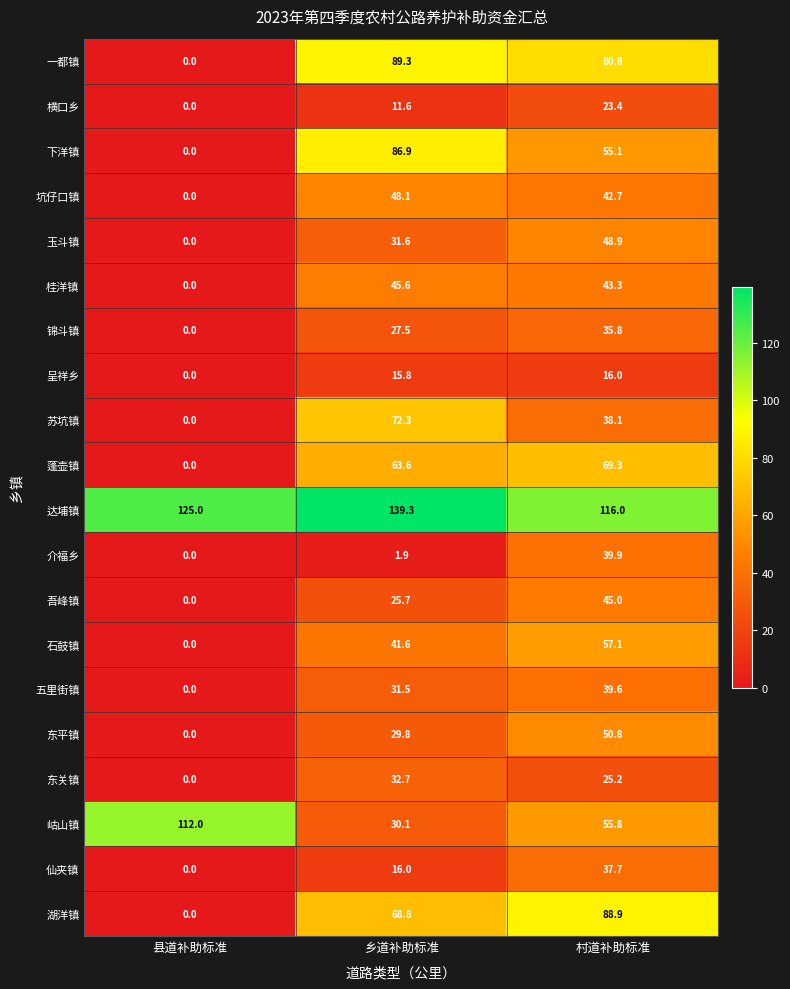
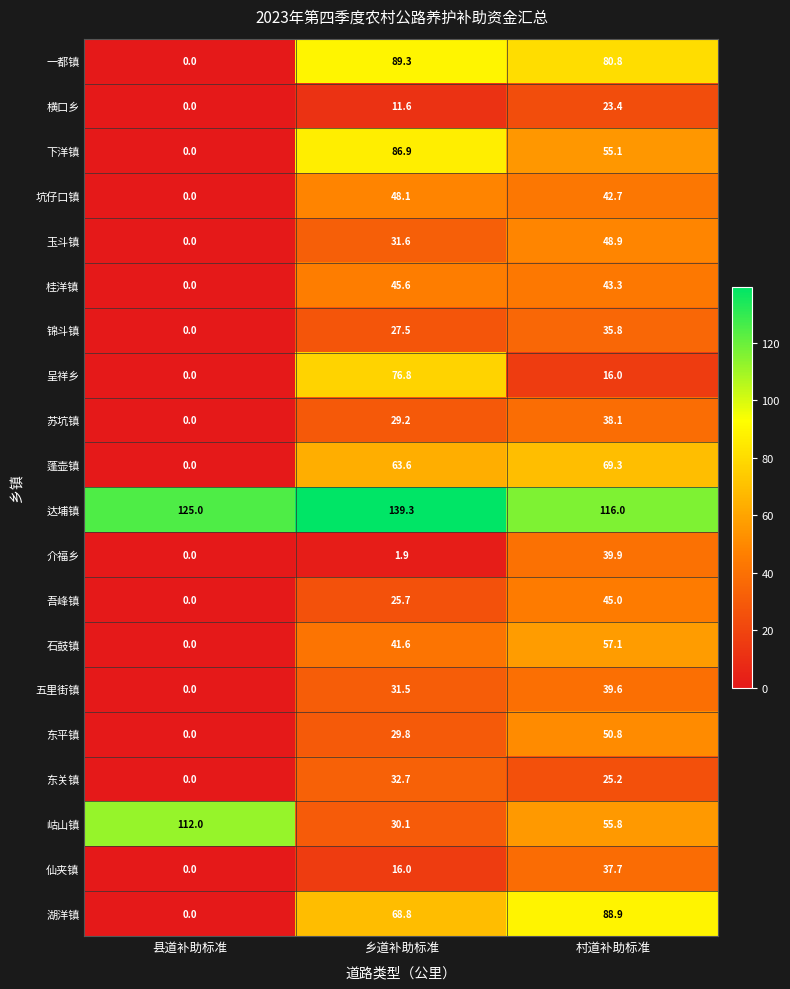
呈祥乡, 乡道补助标准: 15.8 -> 76.8
苏坑镇, 乡道补助标准: 72.3 -> 29.2
